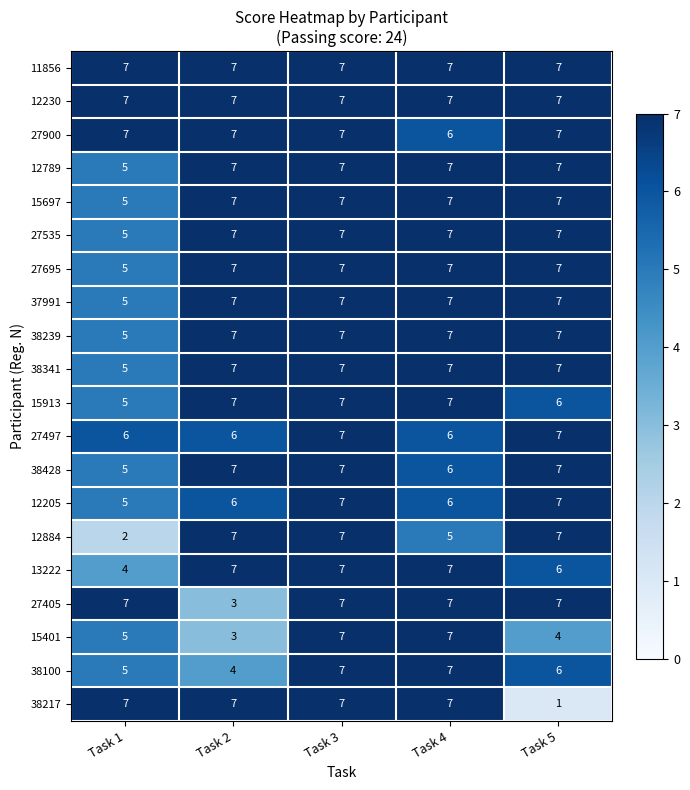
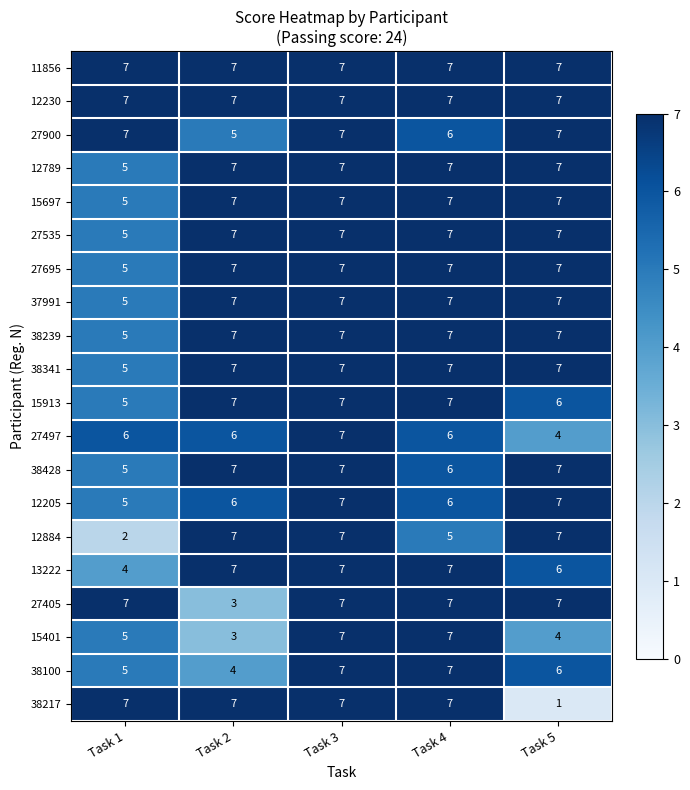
27900, Task 2: 7 -> 5
27497, Task 5: 7 -> 4
